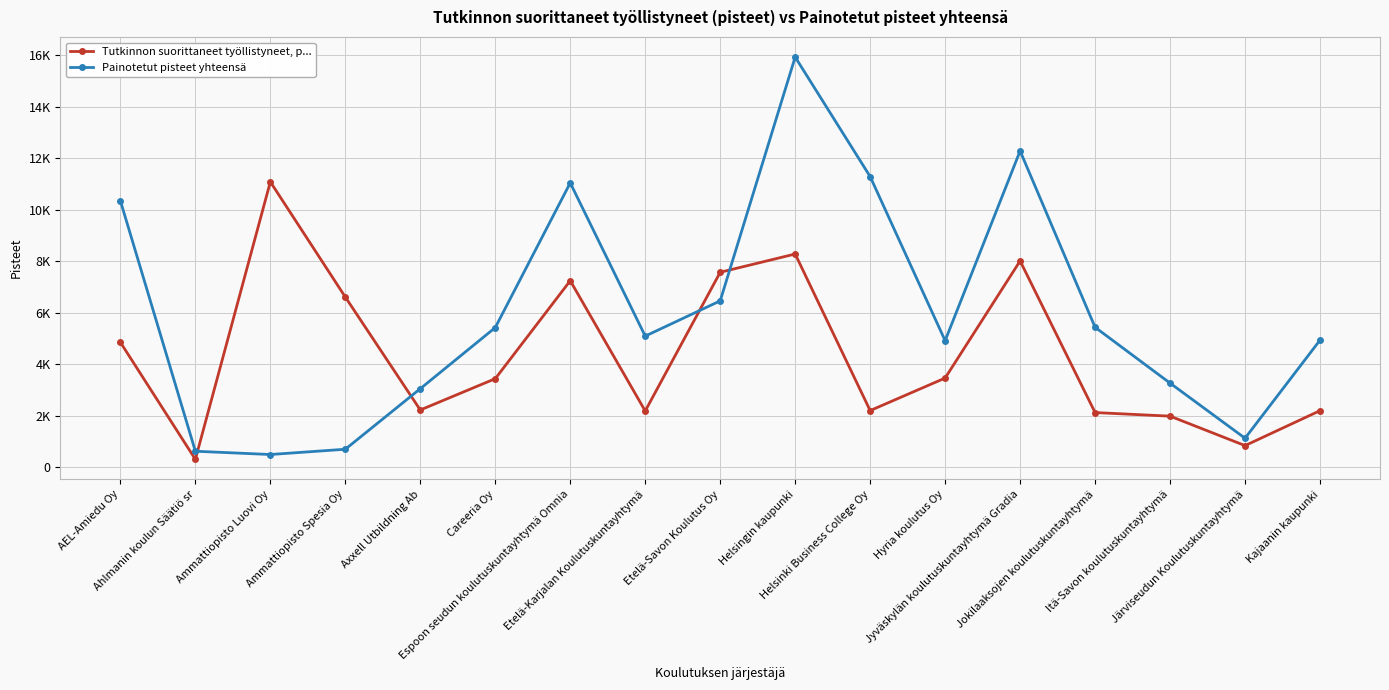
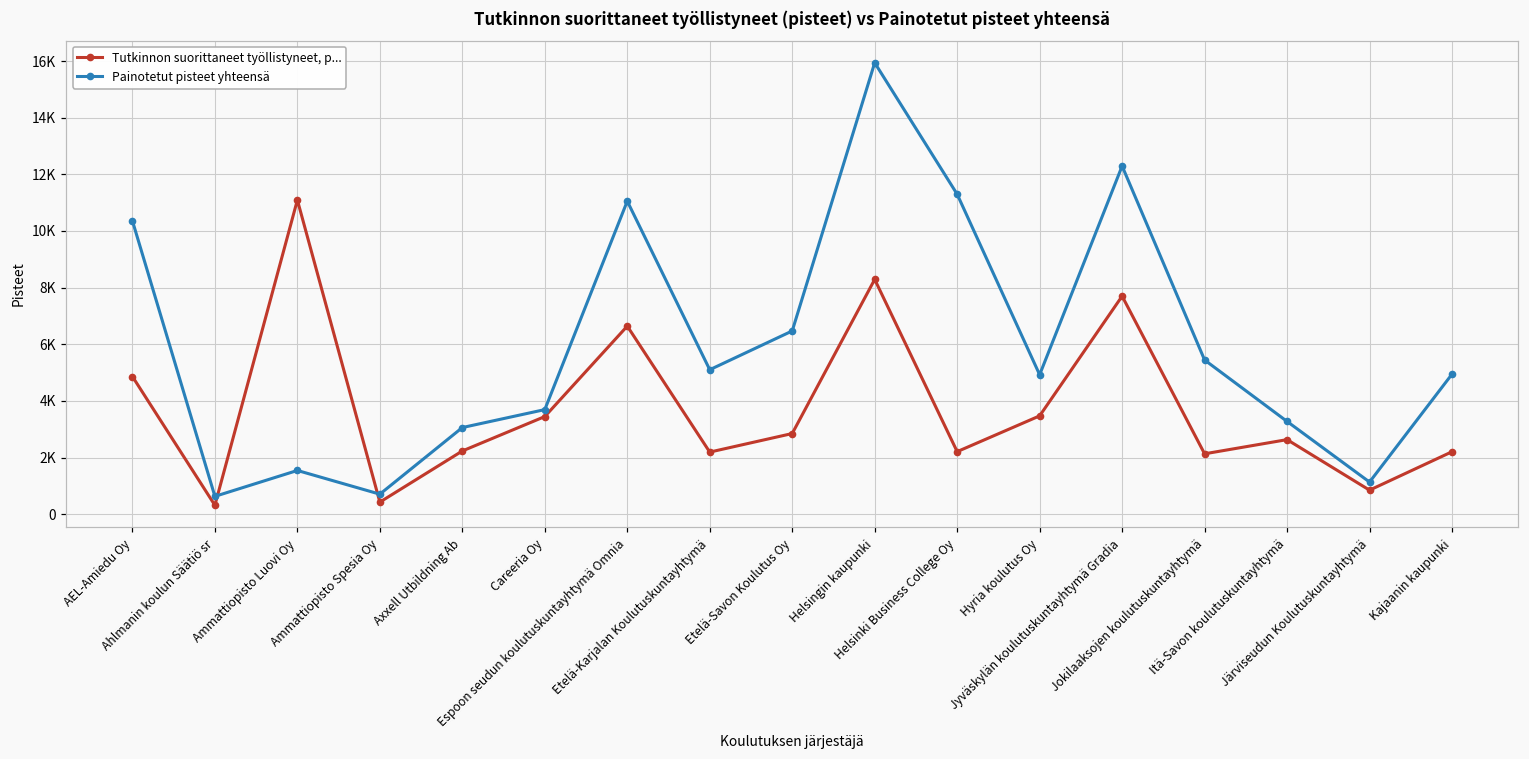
Painotetut pisteet yhteensä, Ammattiopisto Luovi Oy: 500 -> 1500
Tutkinnon suorittaneet työllistyneet, p..., Ammattiopisto Spesia Oy: 6600 -> 400
Painotetut pisteet yhteensä, Careeria Oy: 5400 -> 3700
Tutkinnon suorittaneet työllistyneet, p..., Espoon seudun koulutuskuntayhtymä Omnia: 7300 -> 6600
Tutkinnon suorittaneet työllistyneet, p..., Etelä-Savon Koulutus Oy: 7600 -> 2800
Tutkinnon suorittaneet työllistyneet, p..., Jyväskylän koulutuskuntayhtymä Gradia: 8000 -> 7700
Tutkinnon suorittaneet työllistyneet, p..., Itä-Savon koulutuskuntayhtymä: 2000 -> 2600
